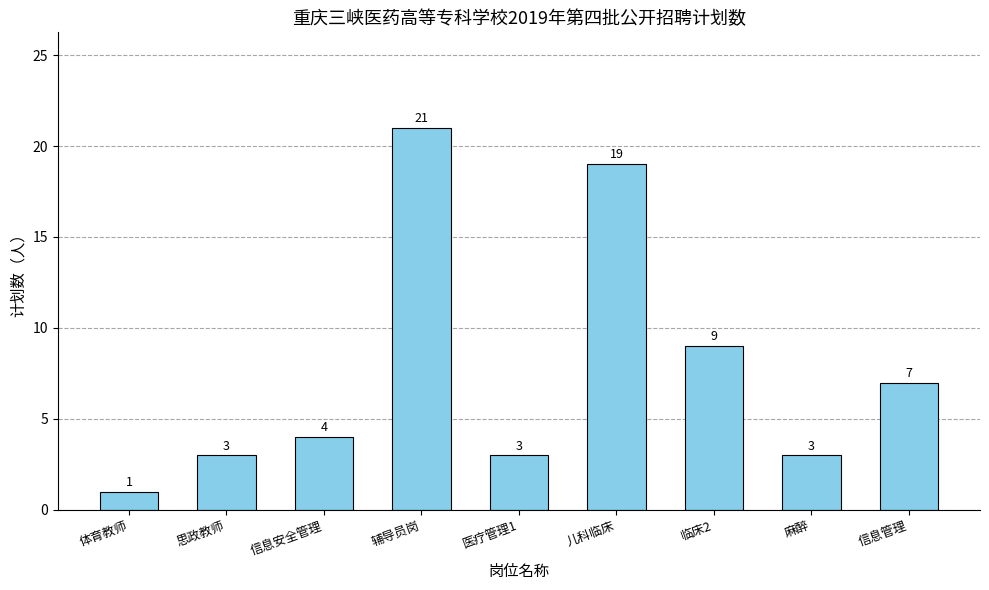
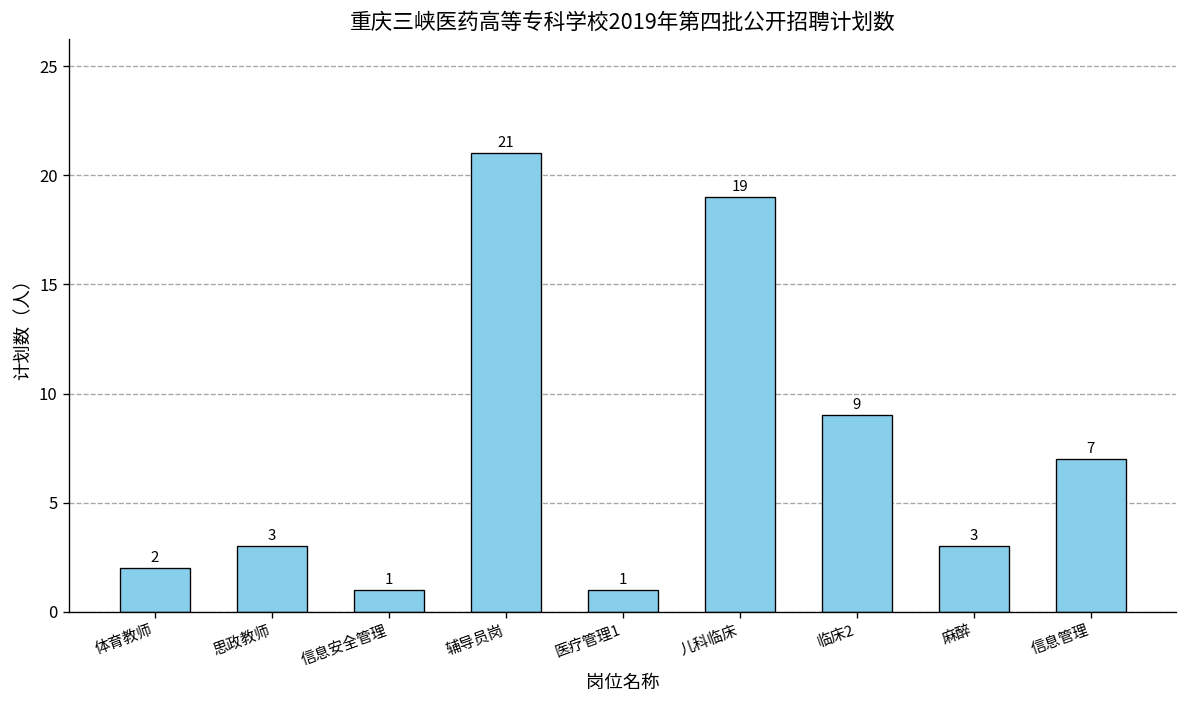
体育教师: 1 -> 2
信息安全管理: 4 -> 1
医疗管理1: 3 -> 1
